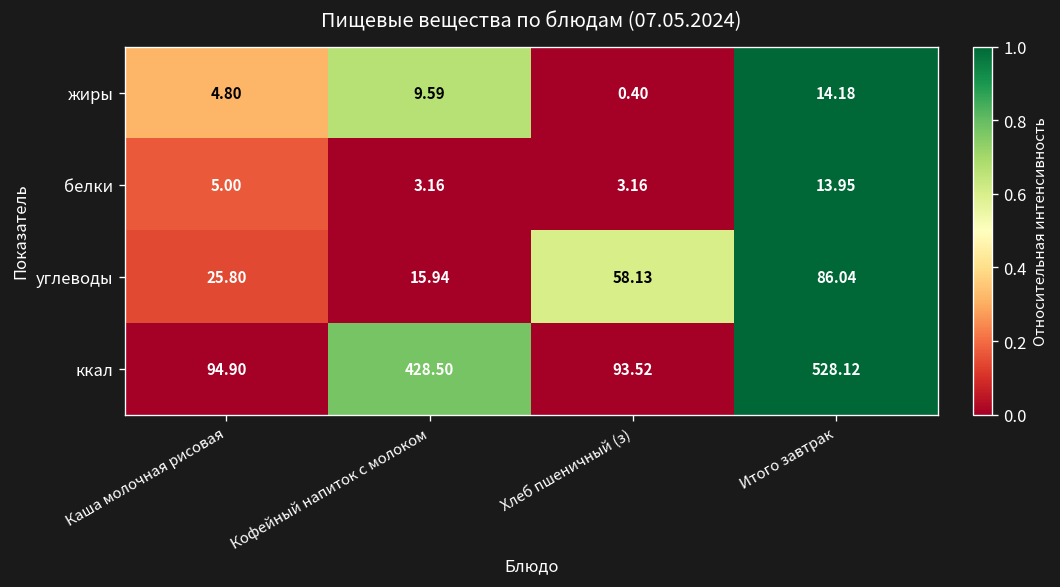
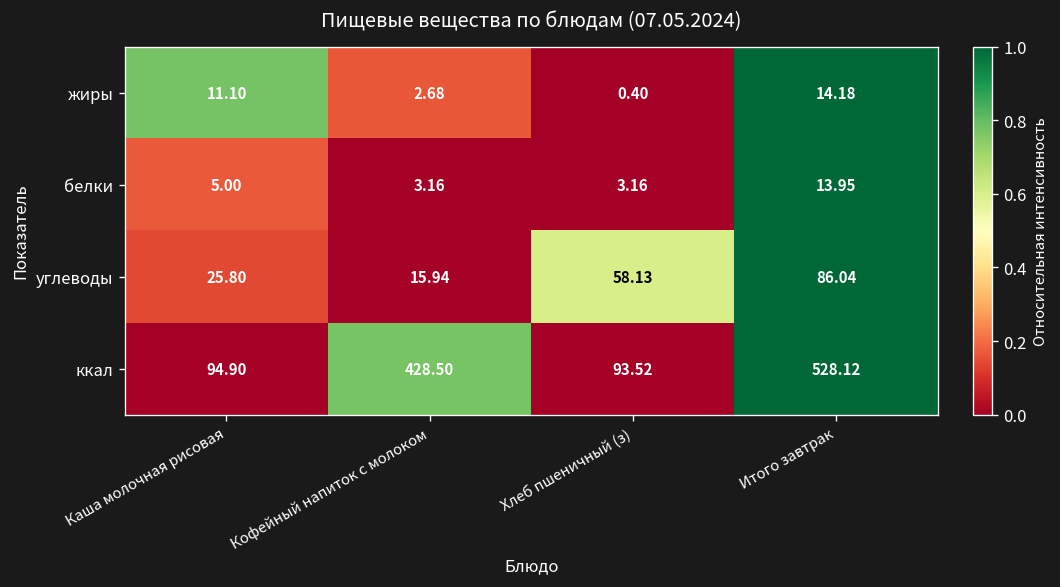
жиры, Каша молочная рисовая: 4.80 -> 11.10
жиры, Кофейный напиток с молоком: 9.59 -> 2.68
